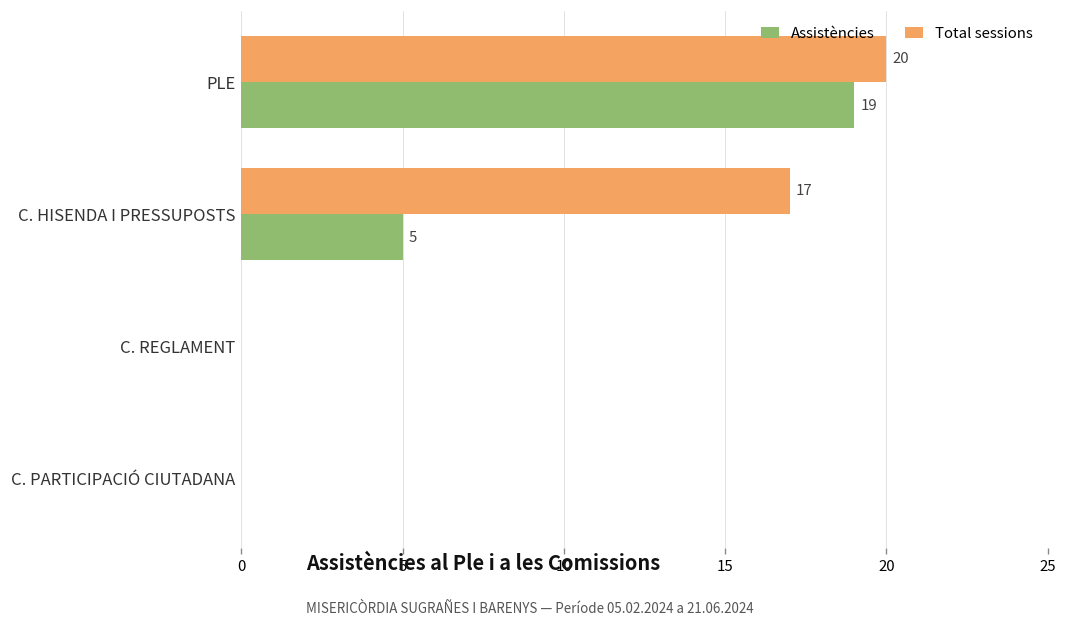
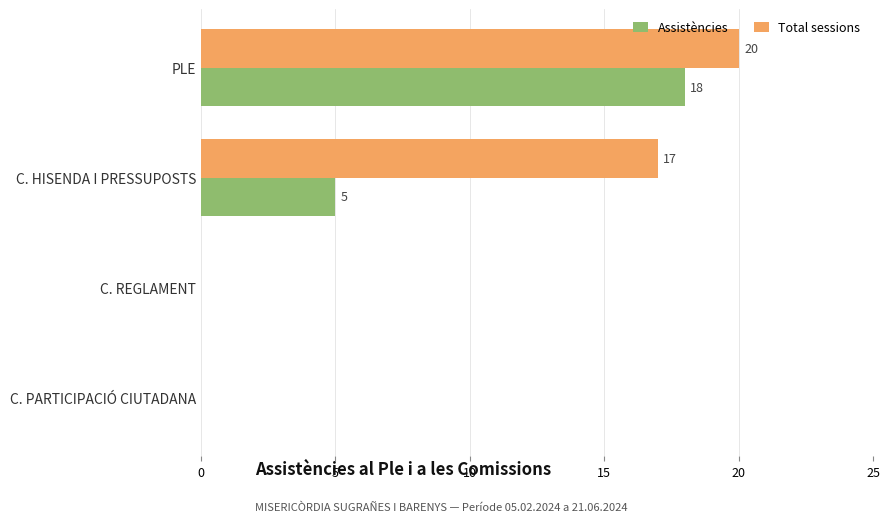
Assistències, PLE: 19 -> 18
